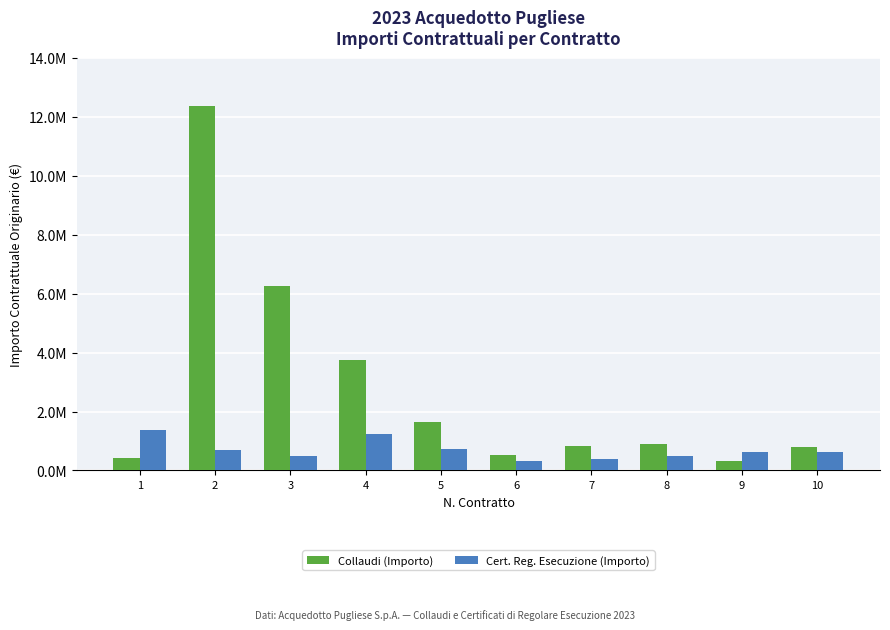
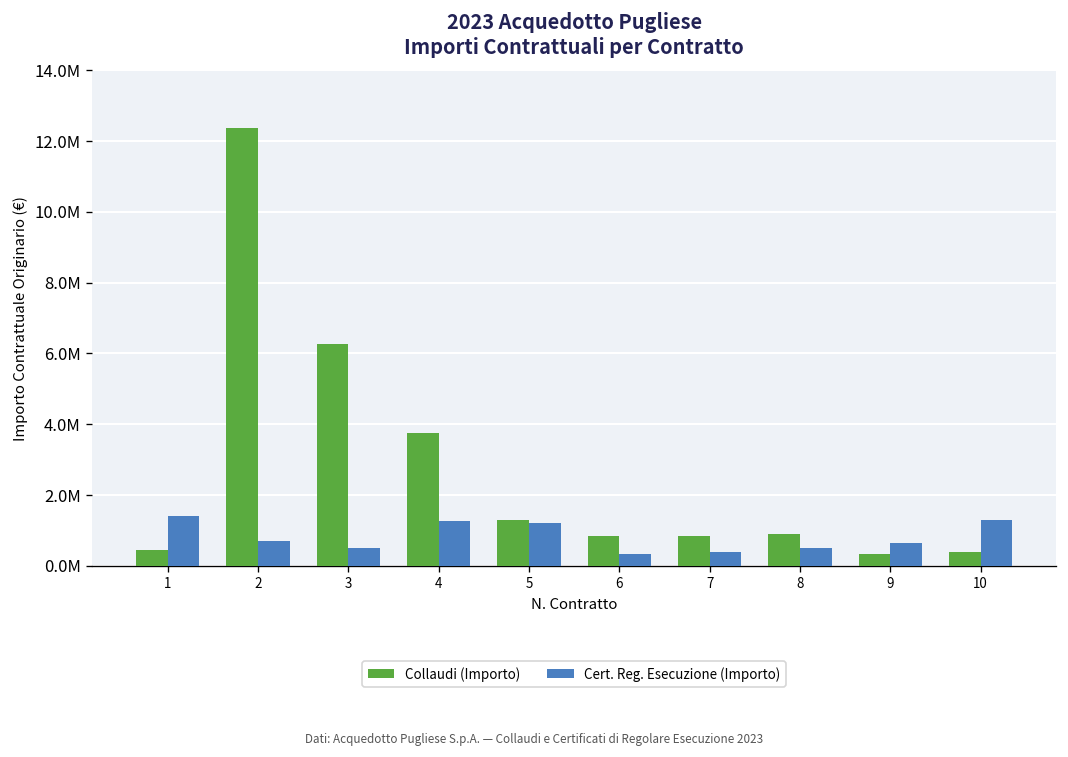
Collaudi (Importo), 5: 1600000 -> 1300000
Cert. Reg. Esecuzione (Importo), 5: 700000 -> 1200000
Collaudi (Importo), 6: 500000 -> 800000
Collaudi (Importo), 10: 800000 -> 400000
Cert. Reg. Esecuzione (Importo), 10: 600000 -> 1300000
